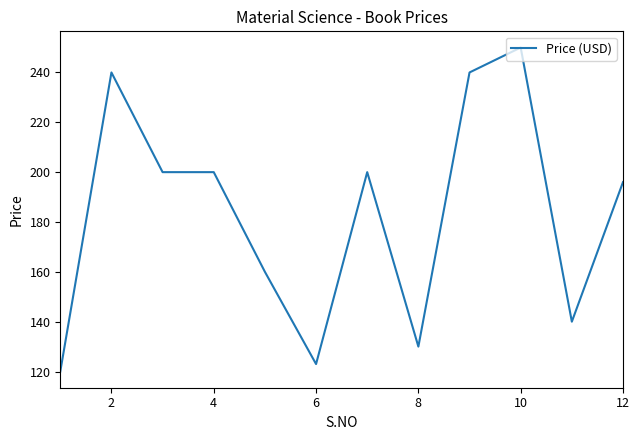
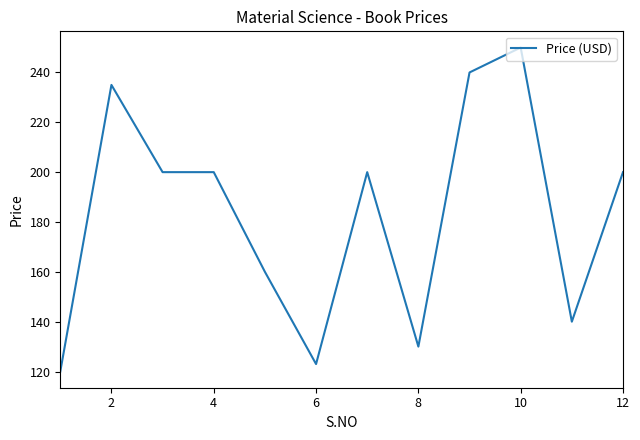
2: 240 -> 235
12: 196 -> 200
